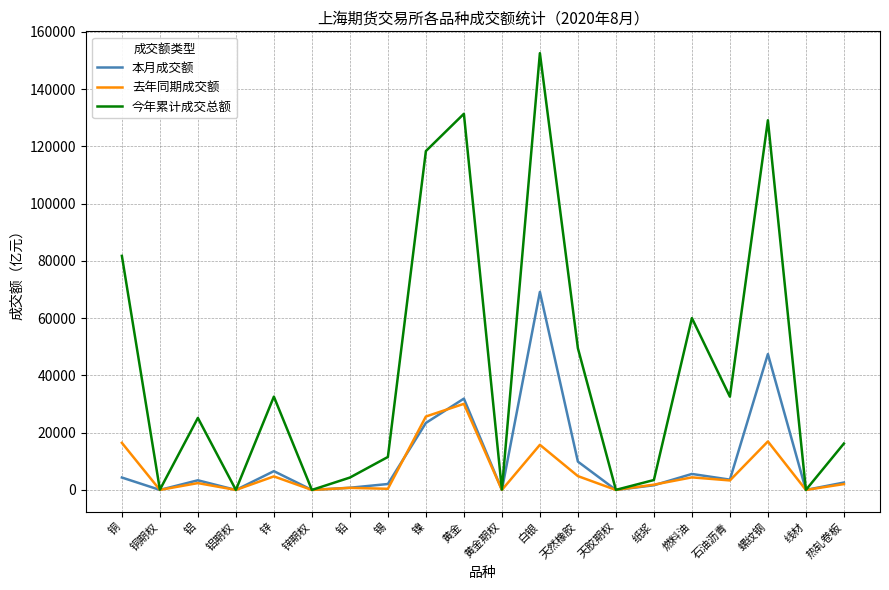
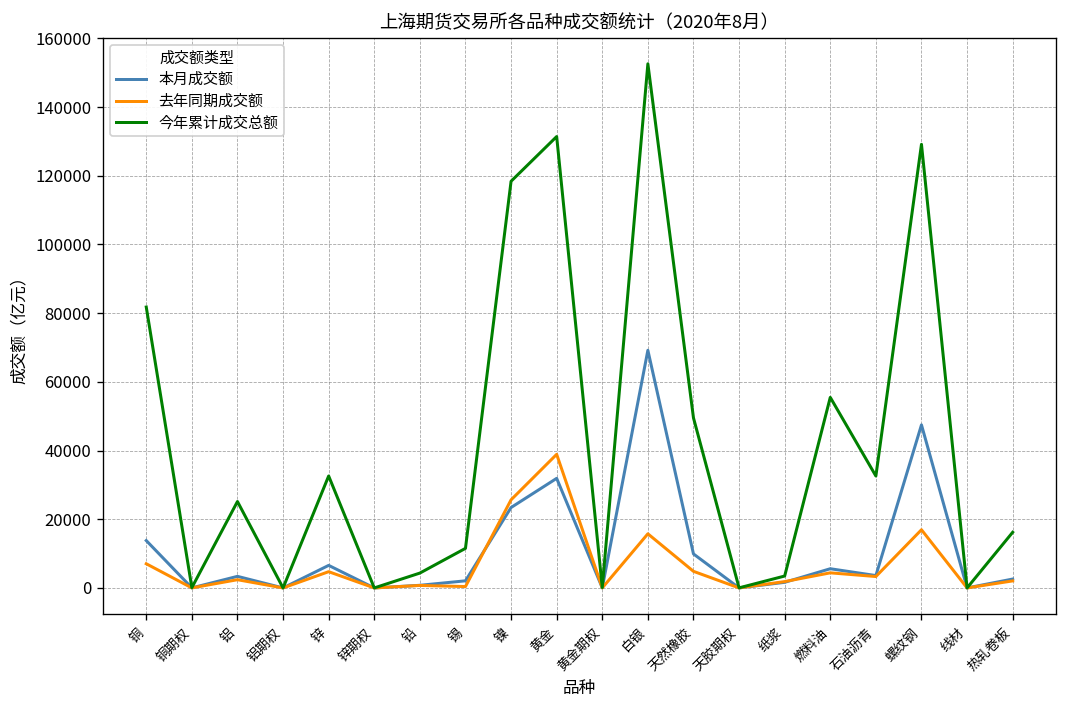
本月成交额, 铜: 4000 -> 14000
去年同期成交额, 铜: 16000 -> 7000
去年同期成交额, 黄金: 30000 -> 39000
今年累计成交总额, 燃料油: 60000 -> 55000
